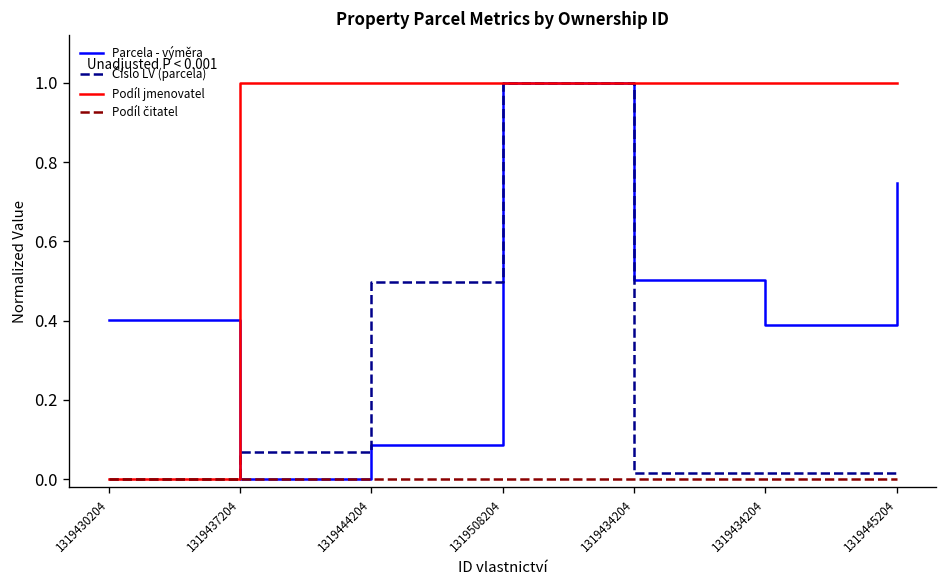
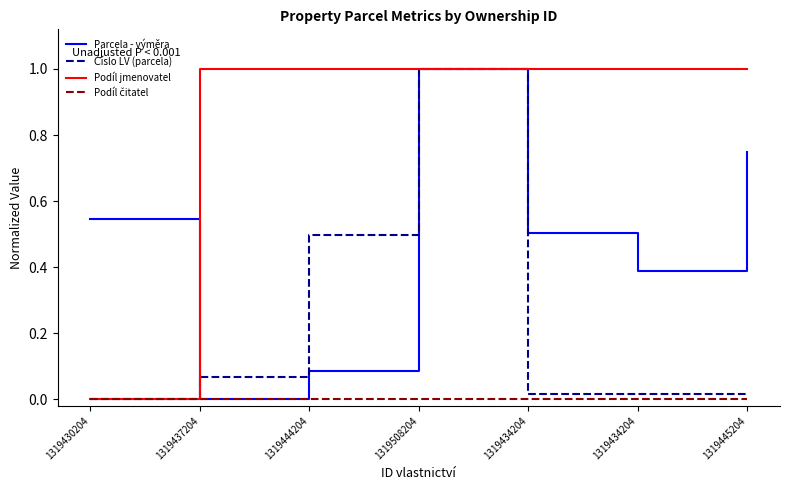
Parcela - výměra, 1319430204: 0.40 -> 0.55
